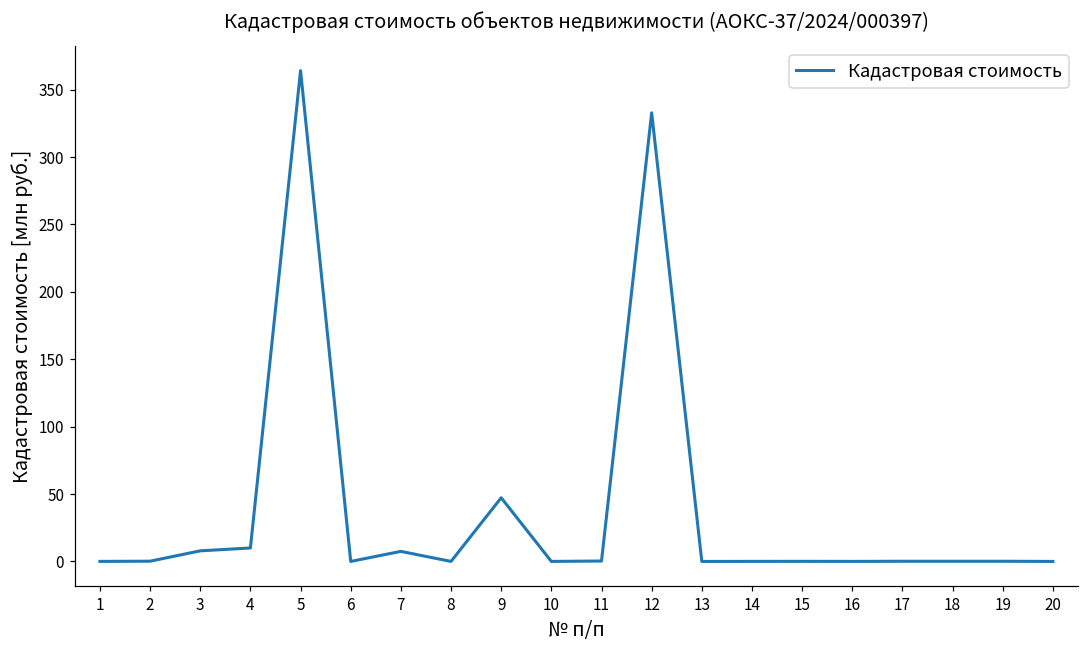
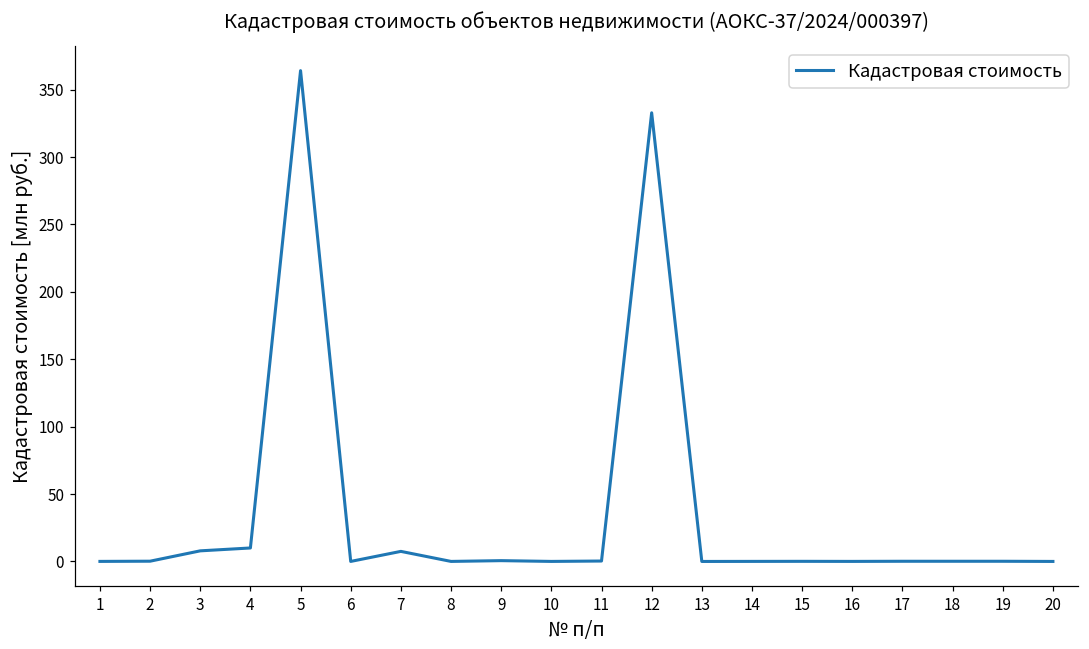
9: 47 -> 1
